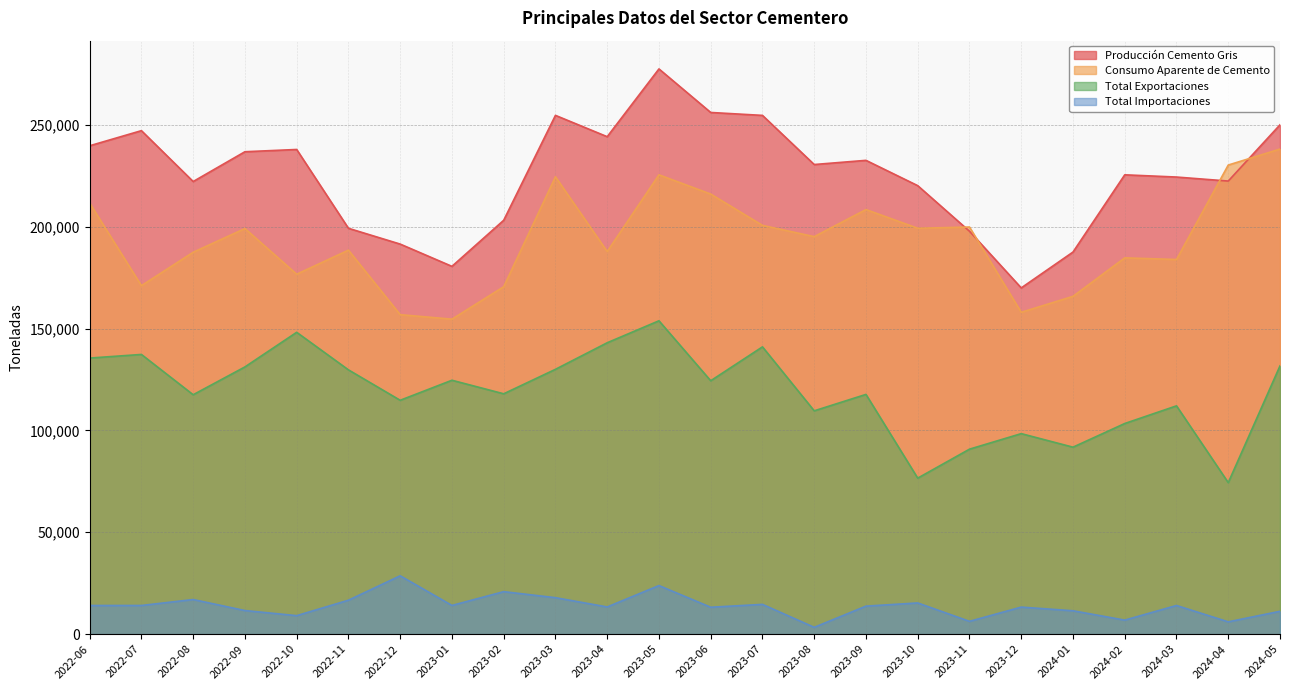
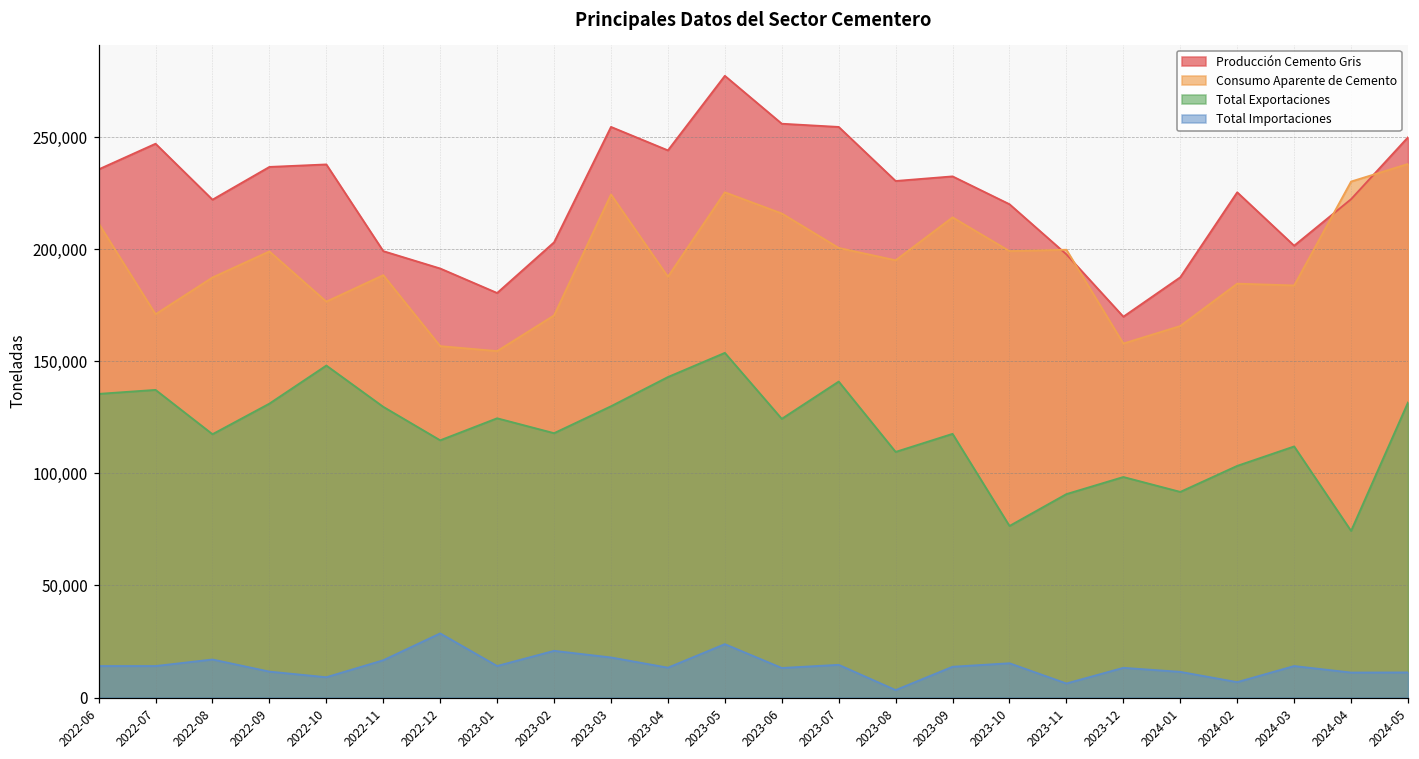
Producción Cemento Gris, 2022-06: 240,000 -> 236,000
Consumo Aparente de Cemento, 2023-09: 208,000 -> 214,000
Producción Cemento Gris, 2024-03: 224,000 -> 202,000
Total Importaciones, 2024-04: 6,000 -> 11,000
